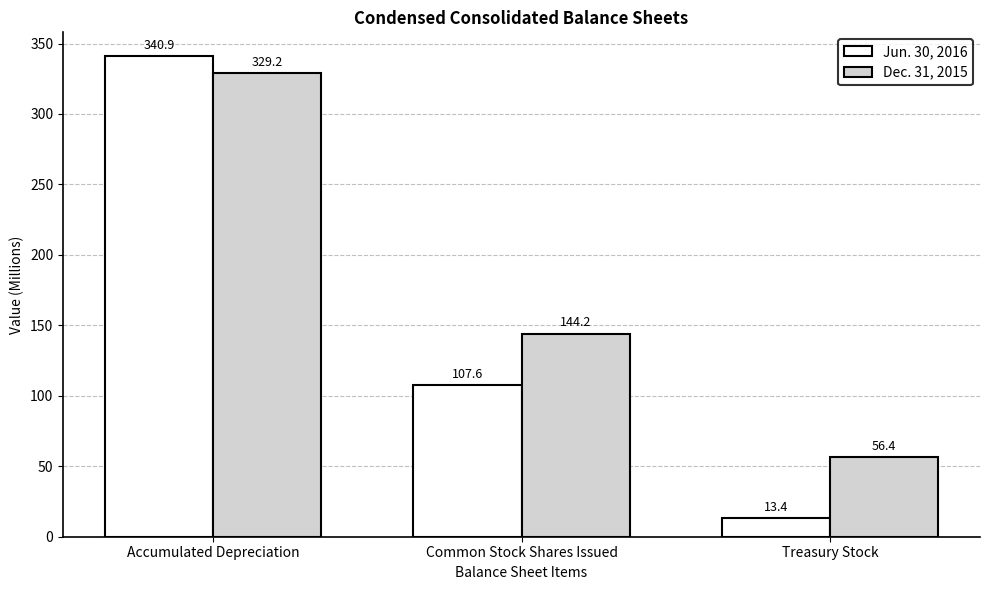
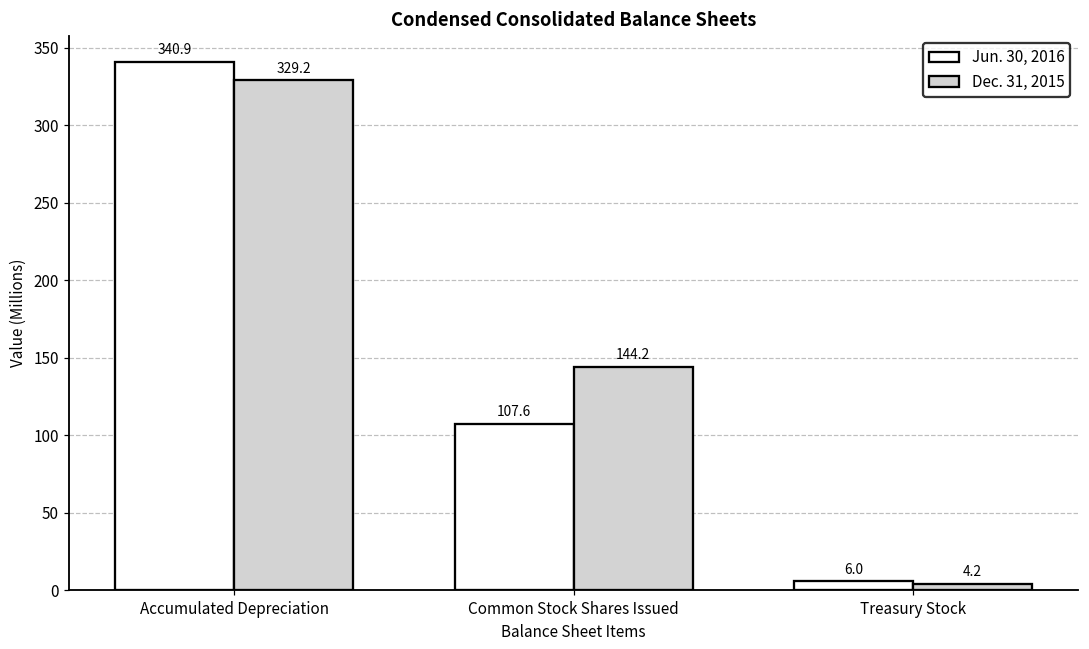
Jun. 30, 2016, Treasury Stock: 13.4 -> 6.0
Dec. 31, 2015, Treasury Stock: 56.4 -> 4.2
